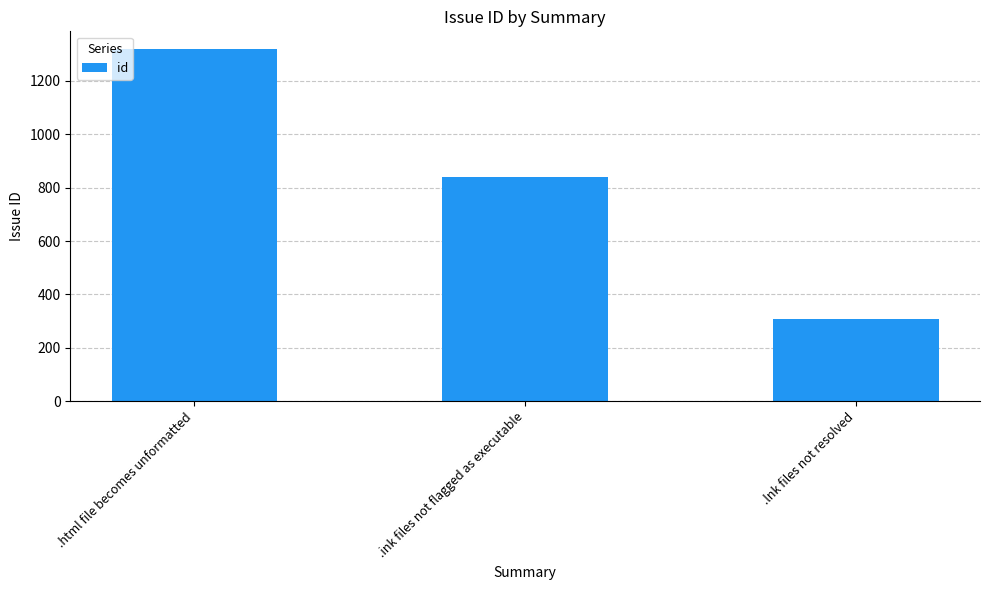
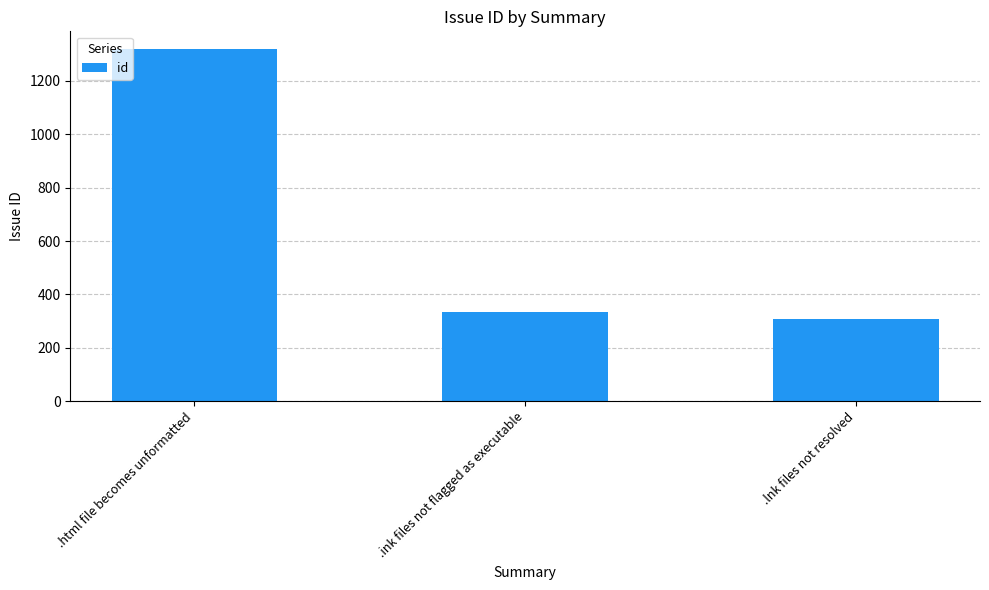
.ink files not flagged as executable: 840 -> 330
